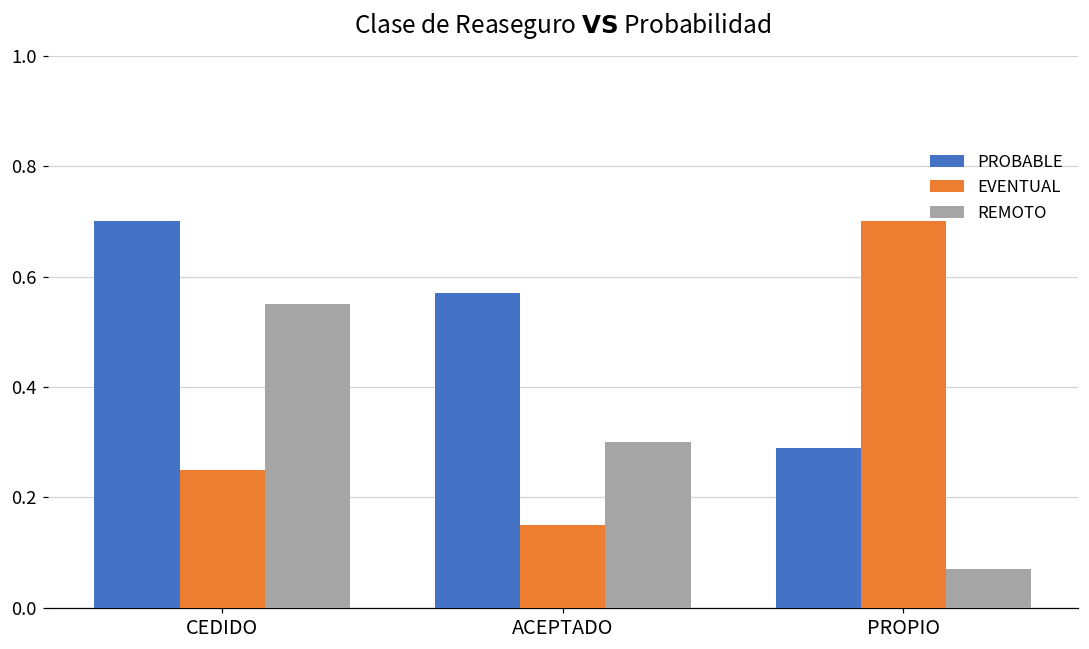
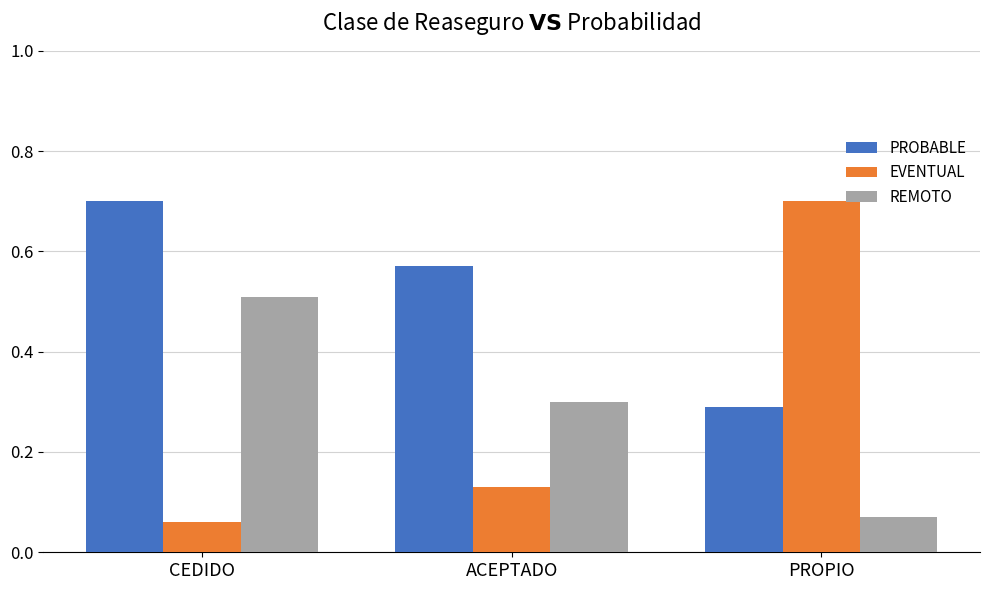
EVENTUAL, CEDIDO: 0.25 -> 0.06
REMOTO, CEDIDO: 0.55 -> 0.51
EVENTUAL, ACEPTADO: 0.15 -> 0.13
